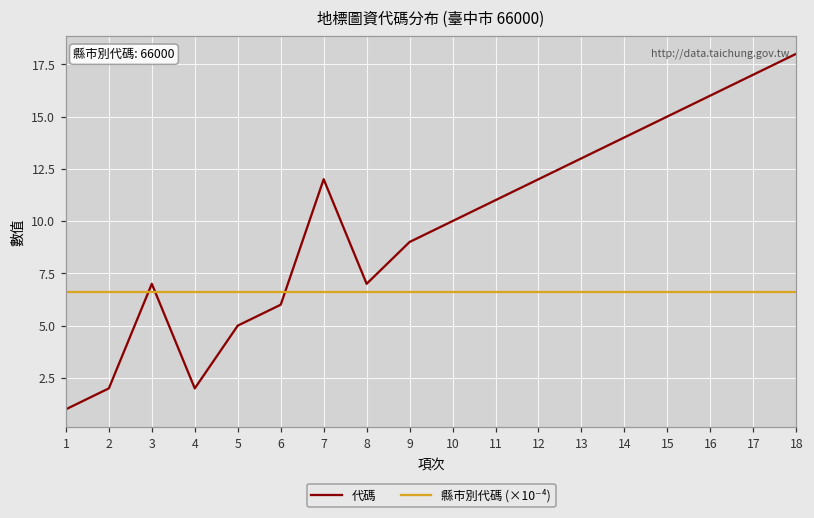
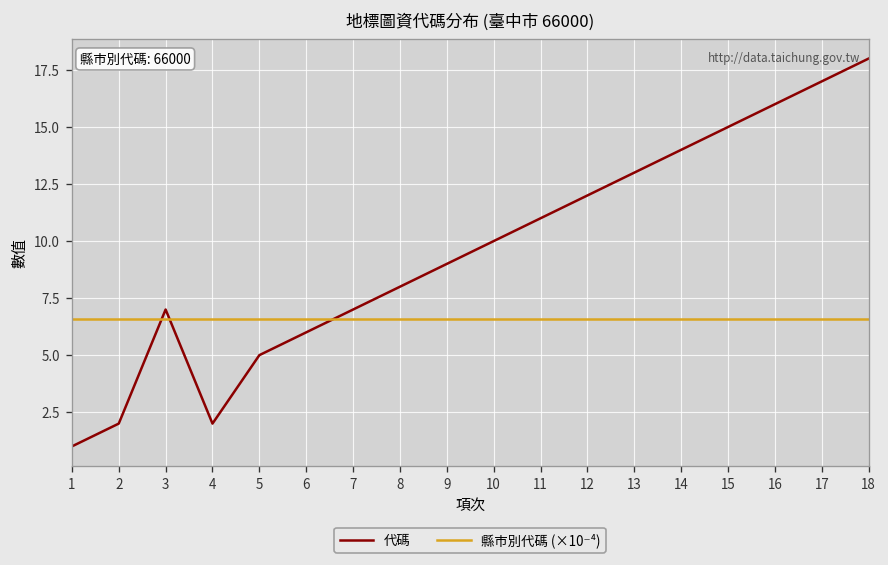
代碼, 7: 12 -> 7
代碼, 8: 7 -> 8
